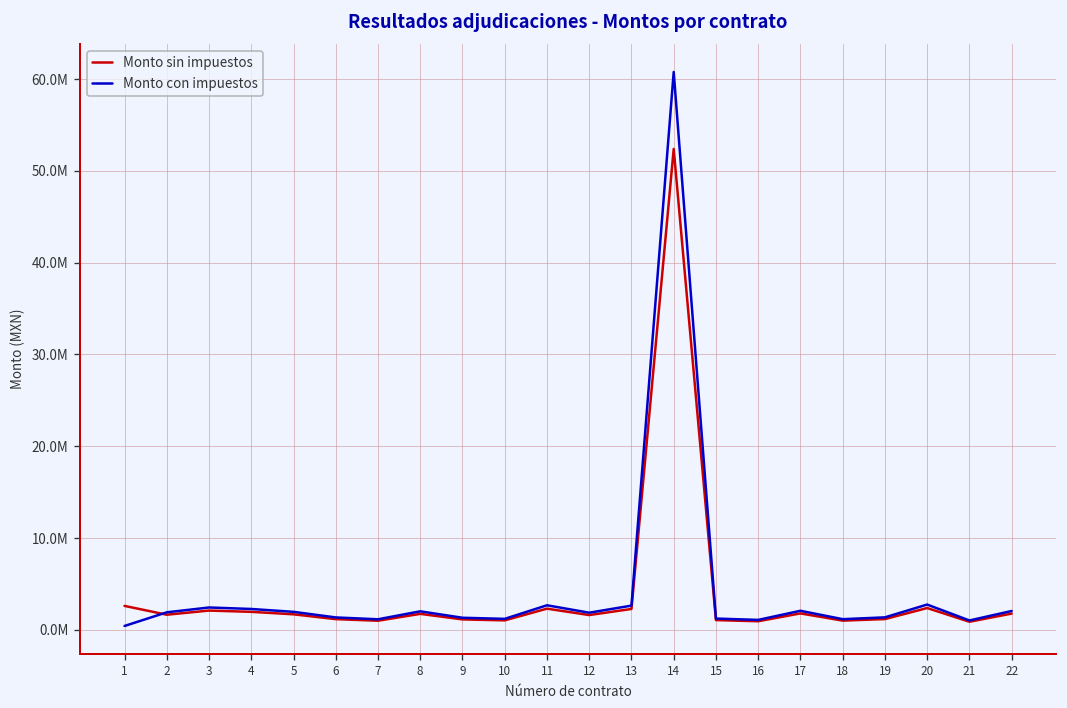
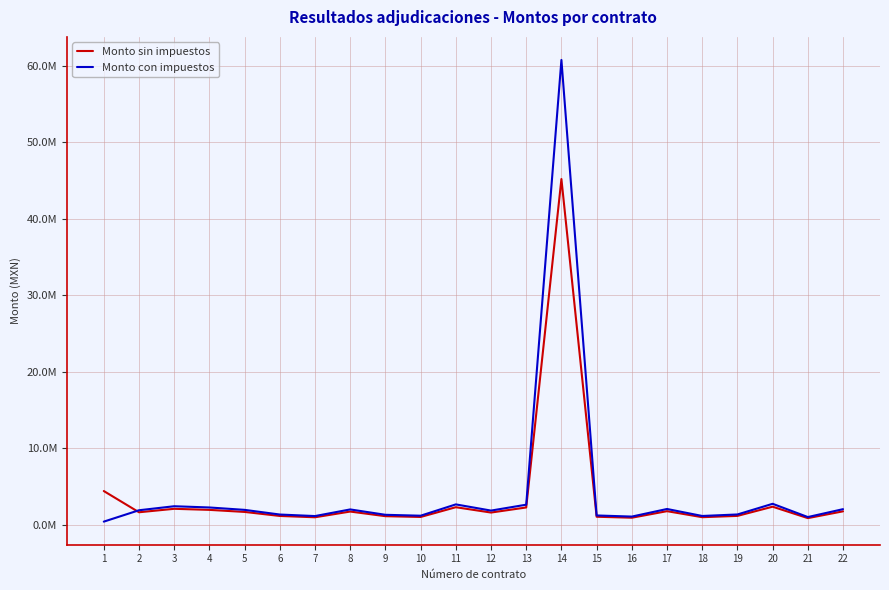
Monto sin impuestos, 1: 3000000 -> 4000000
Monto sin impuestos, 14: 52000000 -> 45000000
